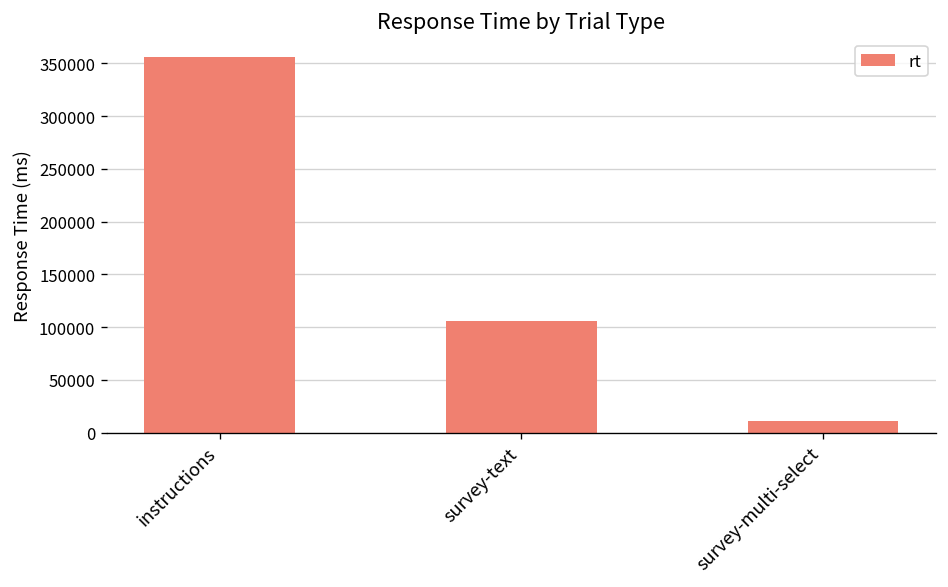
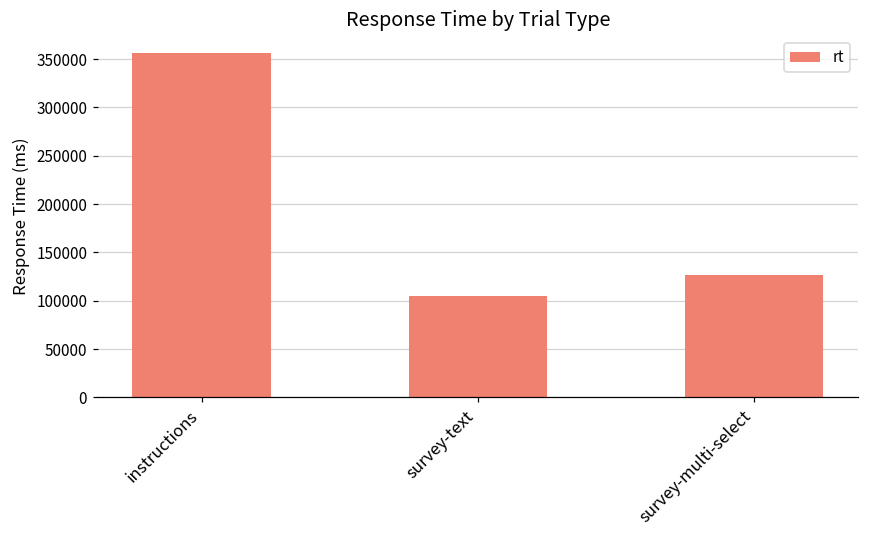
survey-multi-select: 10000 -> 130000
